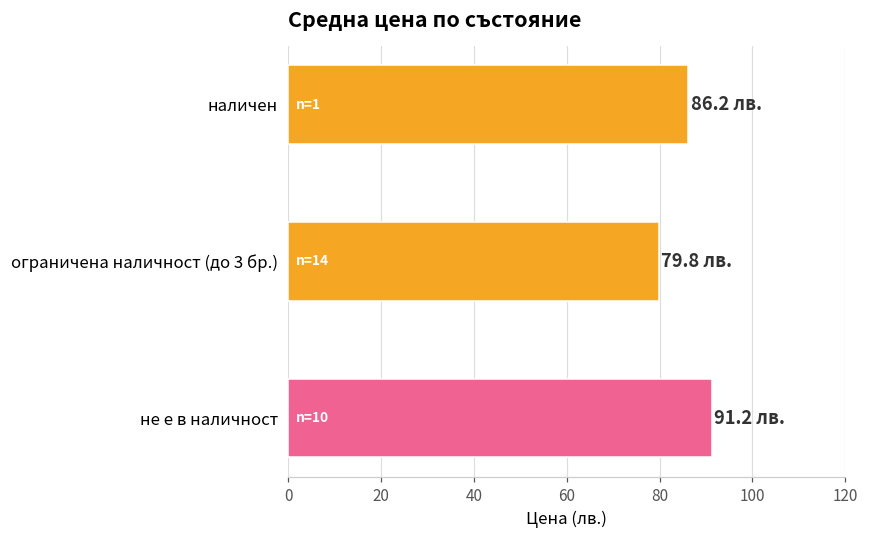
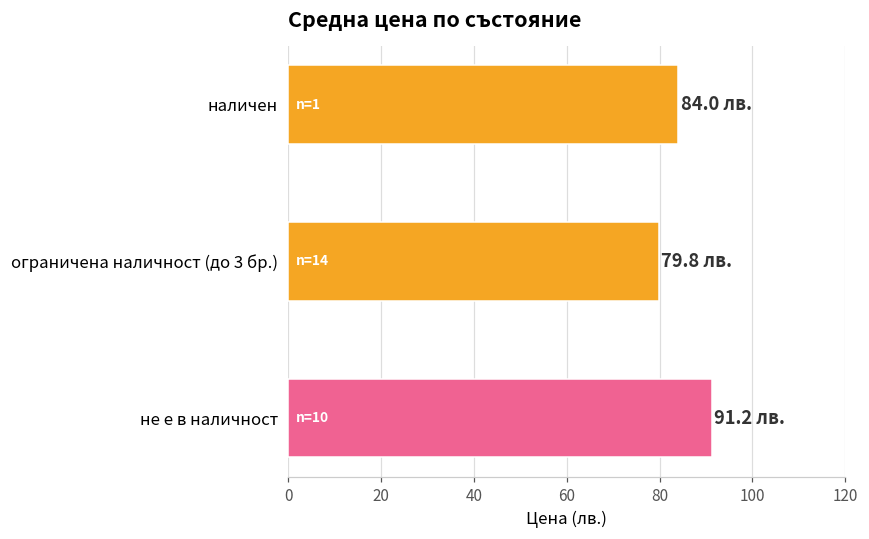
наличен: 86.2 -> 84.0
